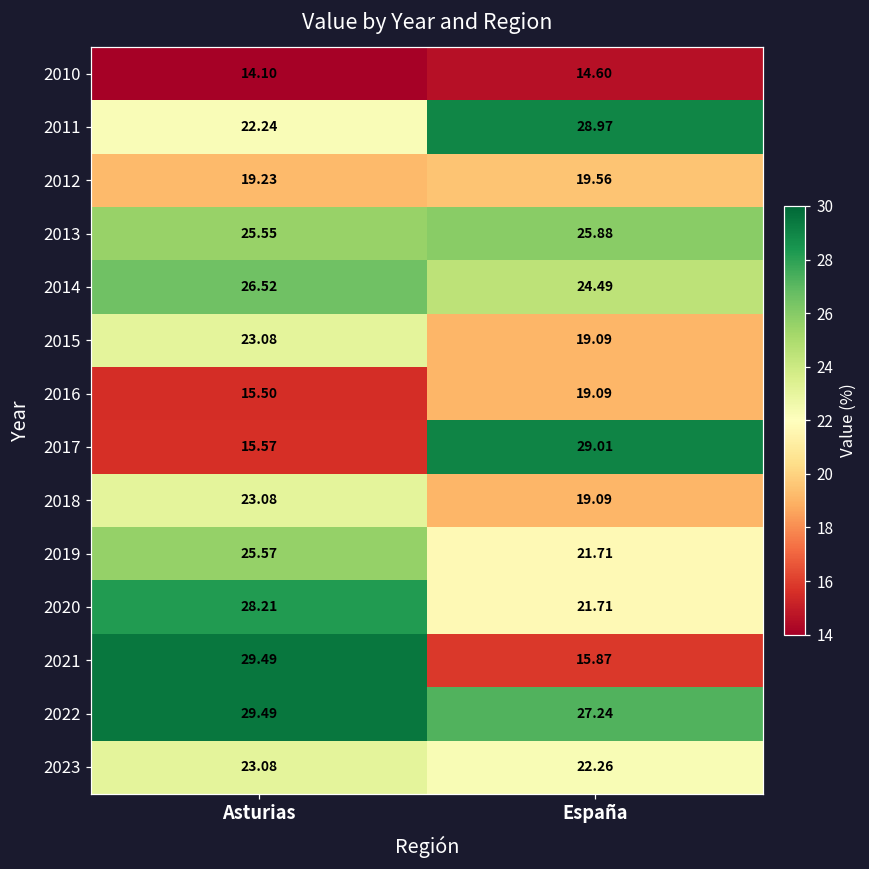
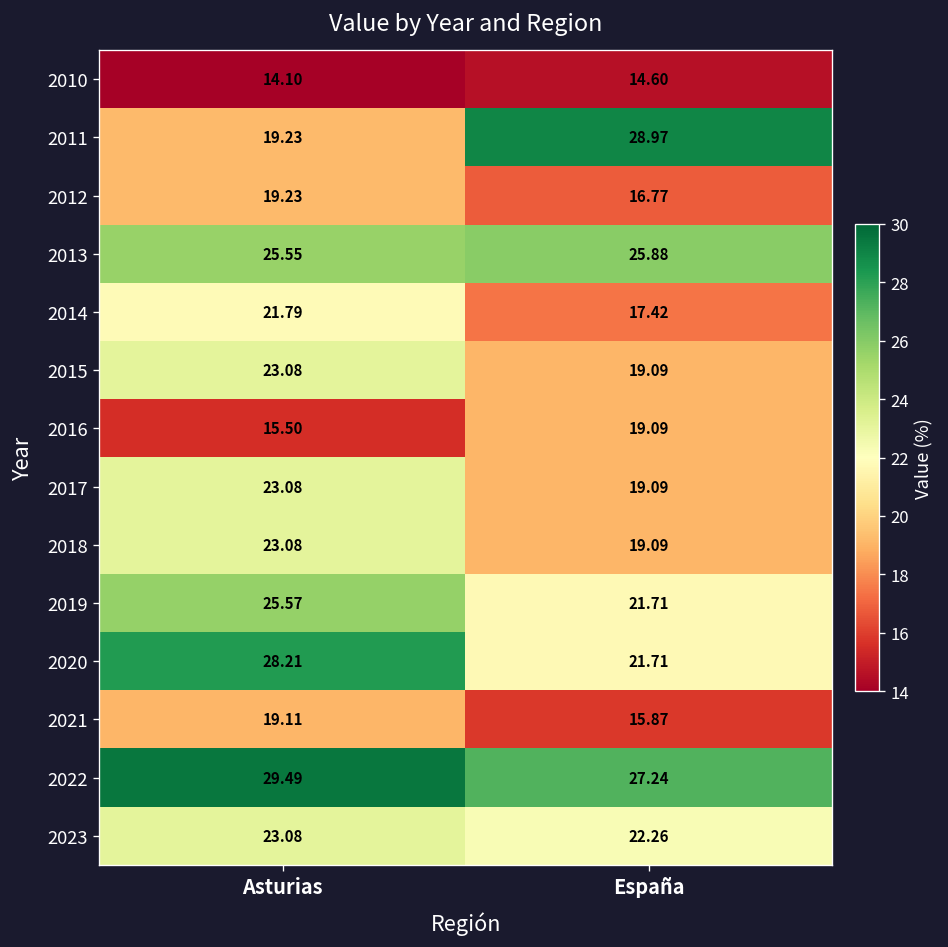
2011, Asturias: 22.24 -> 19.23
2012, España: 19.56 -> 16.77
2014, Asturias: 26.52 -> 21.79
2014, España: 24.49 -> 17.42
2017, Asturias: 15.57 -> 23.08
2017, España: 29.01 -> 19.09
2021, Asturias: 29.49 -> 19.11
